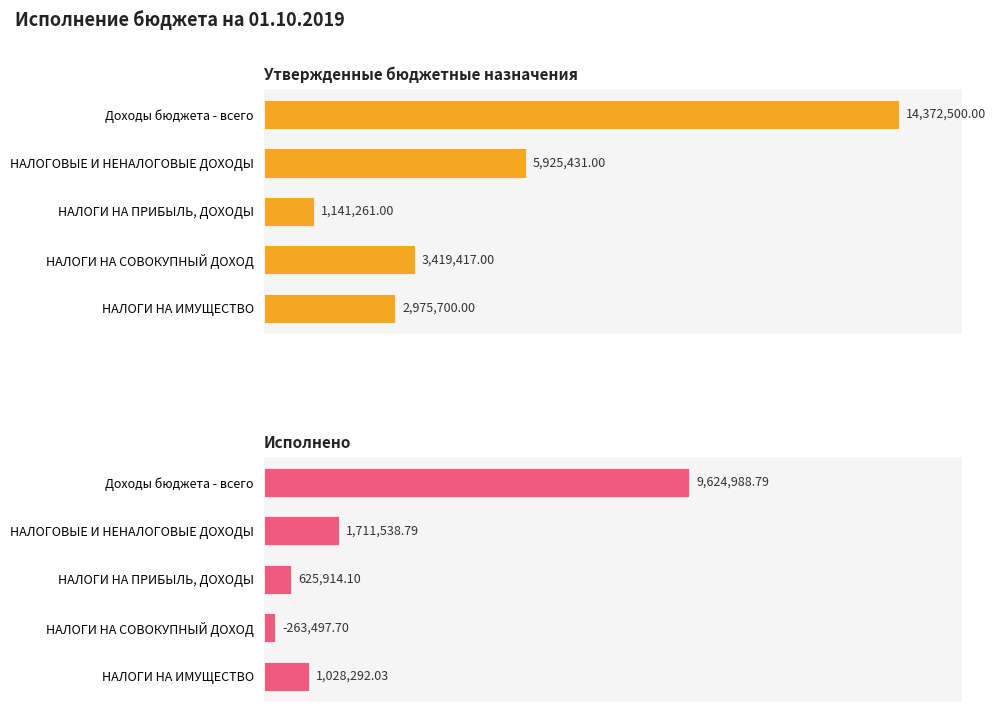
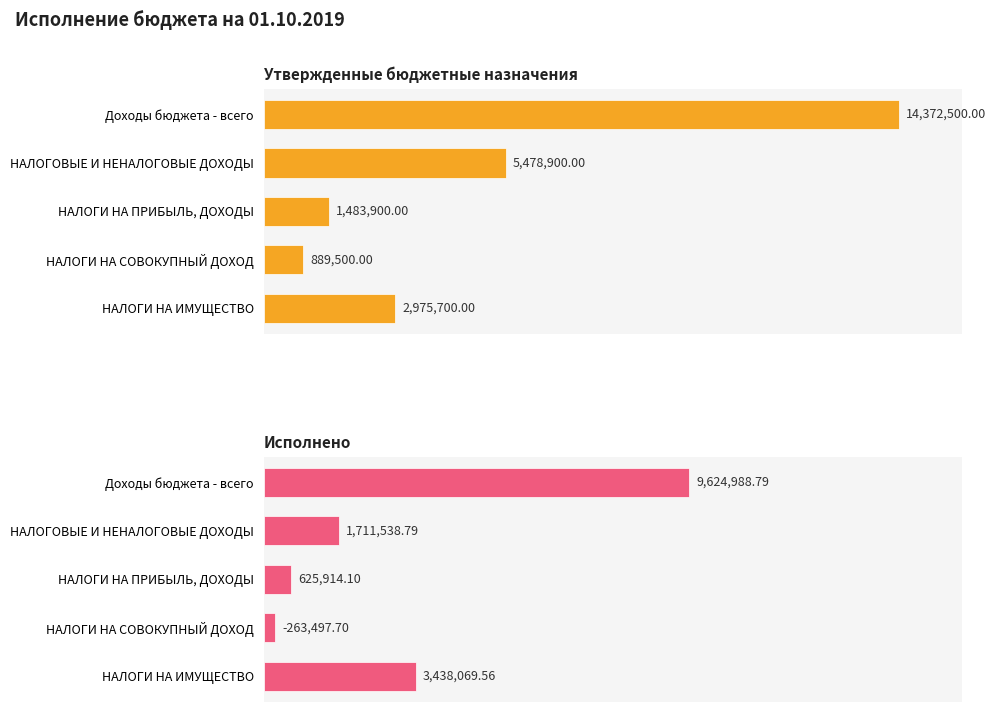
Утвержденные бюджетные назначения, НАЛОГОВЫЕ И НЕНАЛОГОВЫЕ ДОХОДЫ: 5,925,431.00 -> 5,478,900.00
Утвержденные бюджетные назначения, НАЛОГИ НА ПРИБЫЛЬ, ДОХОДЫ: 1,141,261.00 -> 1,483,900.00
Утвержденные бюджетные назначения, НАЛОГИ НА СОВОКУПНЫЙ ДОХОД: 3,419,417.00 -> 889,500.00
Исполнено, НАЛОГИ НА ИМУЩЕСТВО: 1,028,292.03 -> 3,438,069.56
